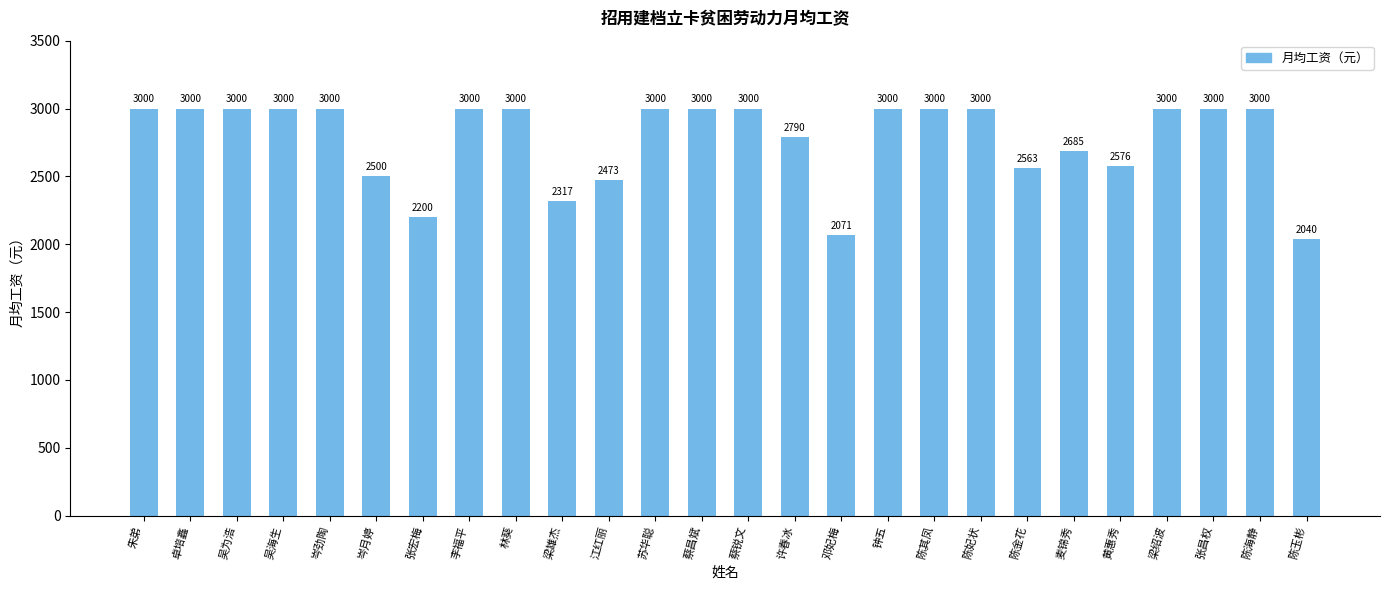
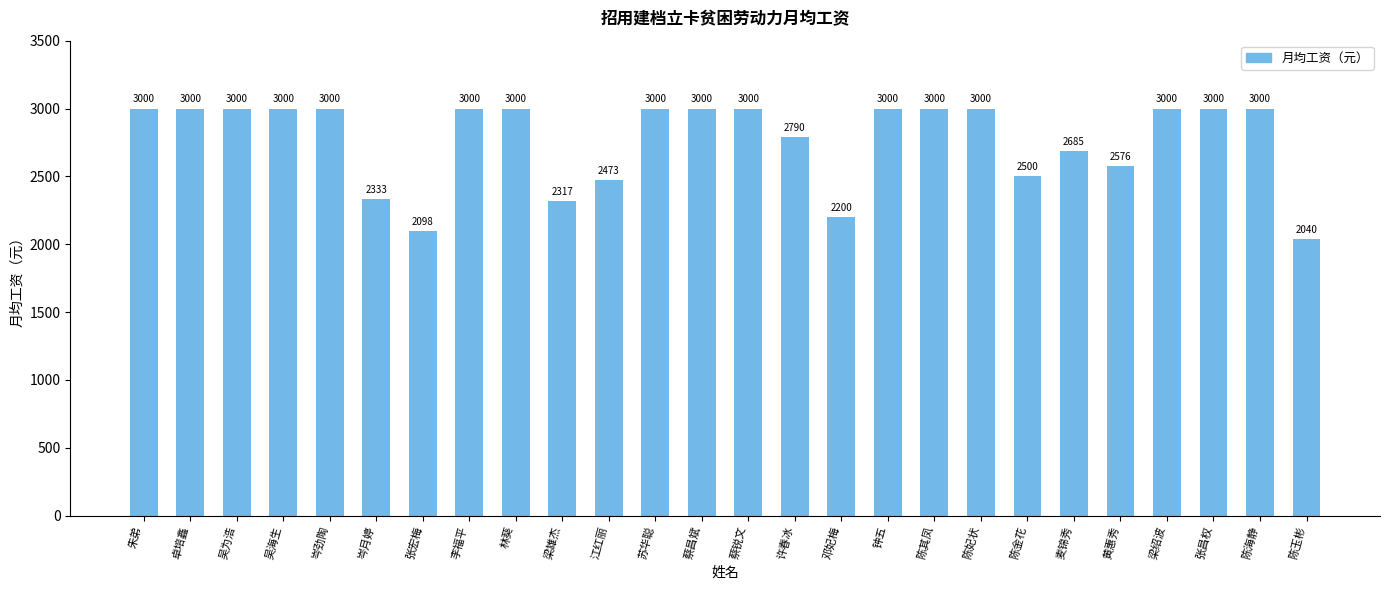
岑月婷: 2500 -> 2333
张宏梅: 2200 -> 2098
邓妃梅: 2071 -> 2200
陈金花: 2563 -> 2500
